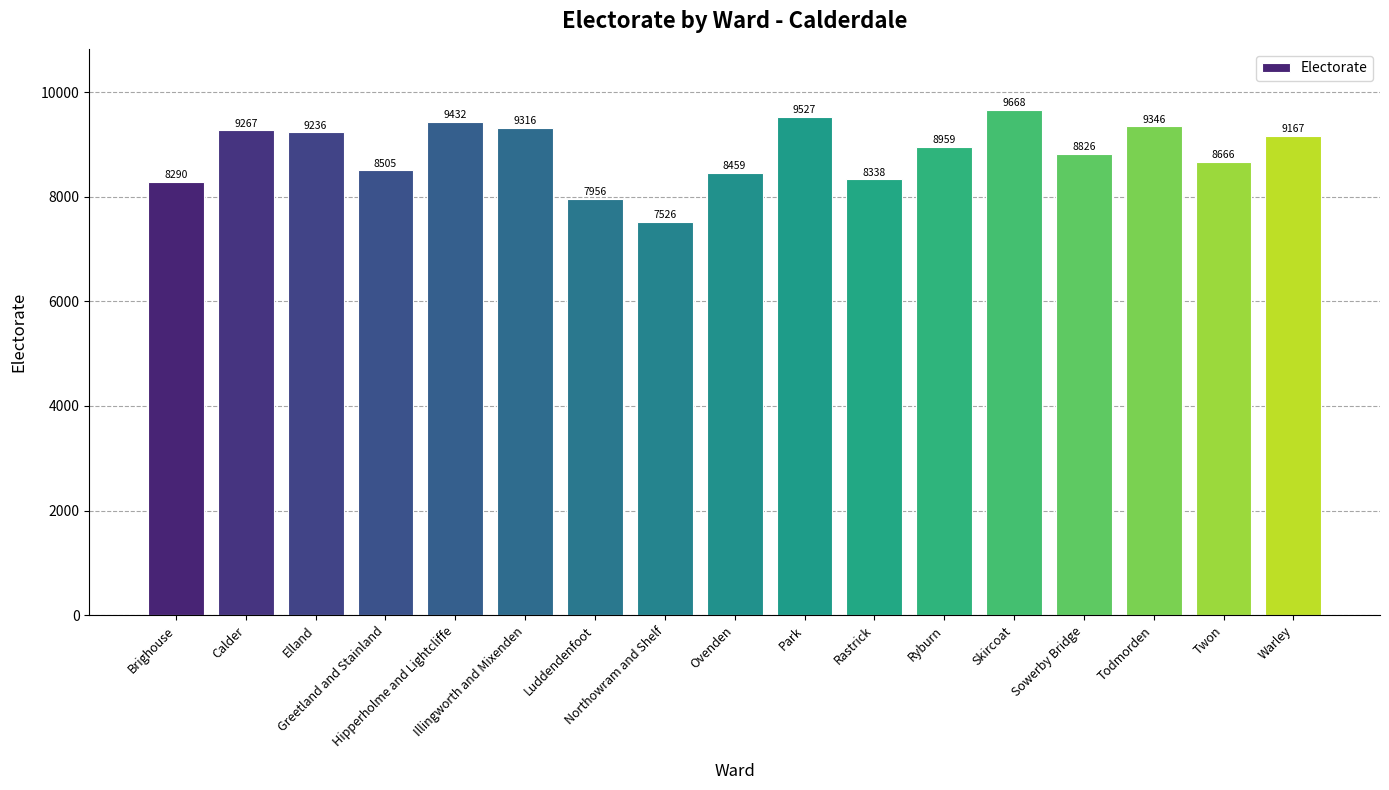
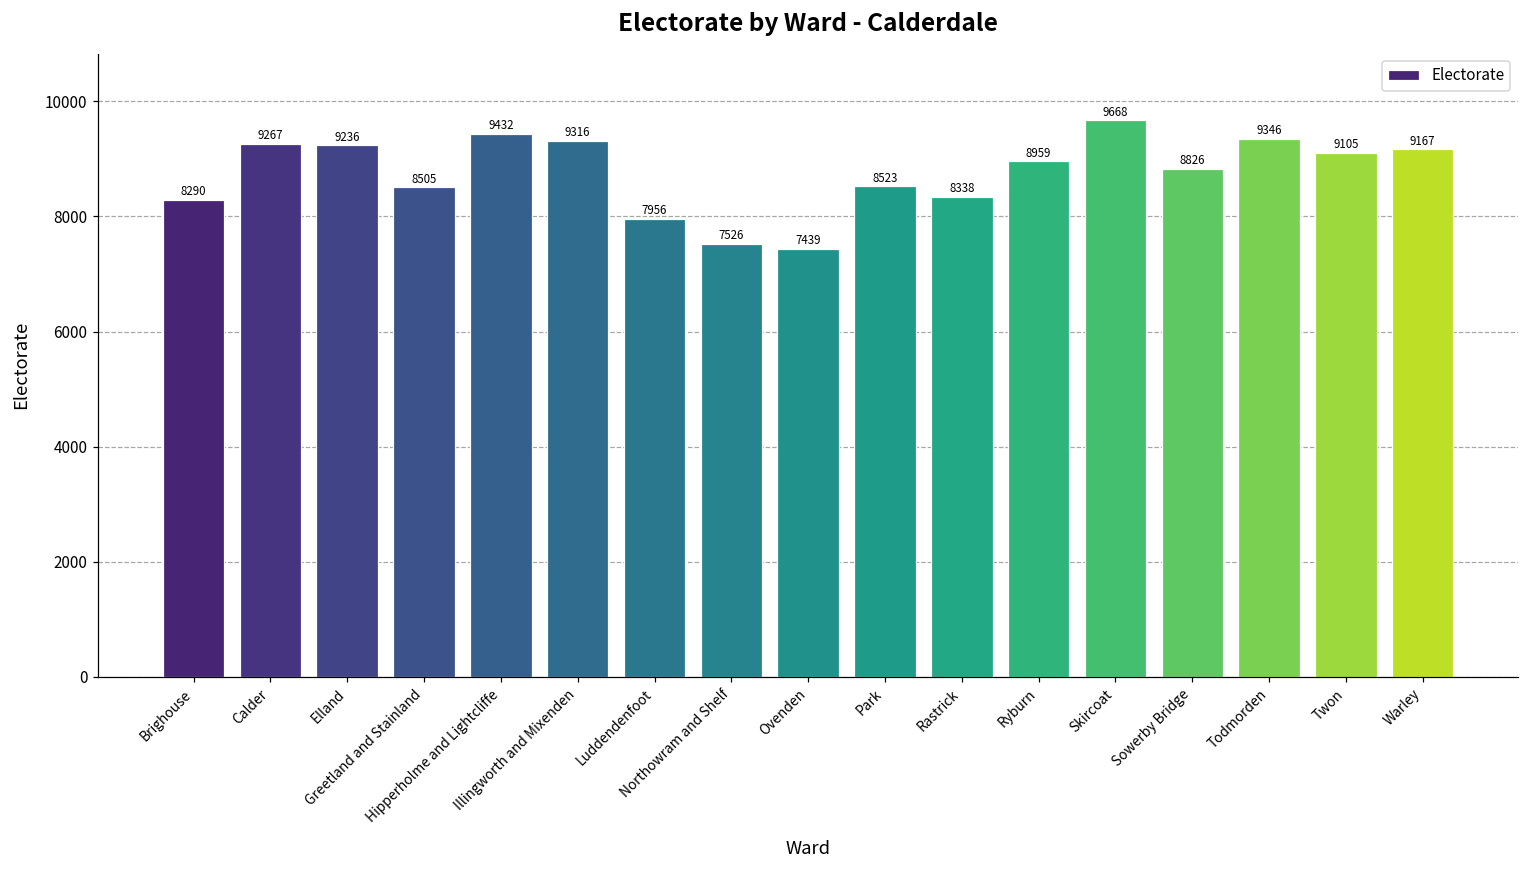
Ovenden: 8459 -> 7439
Park: 9527 -> 8523
Twon: 8666 -> 9105
